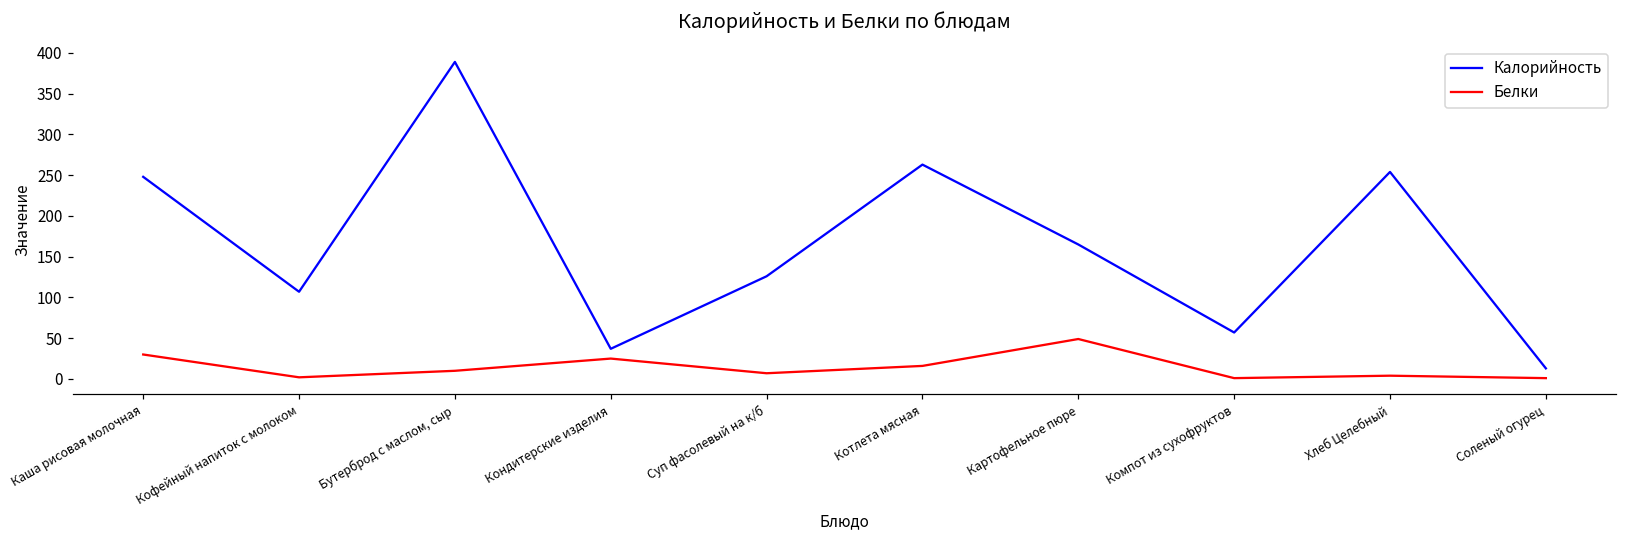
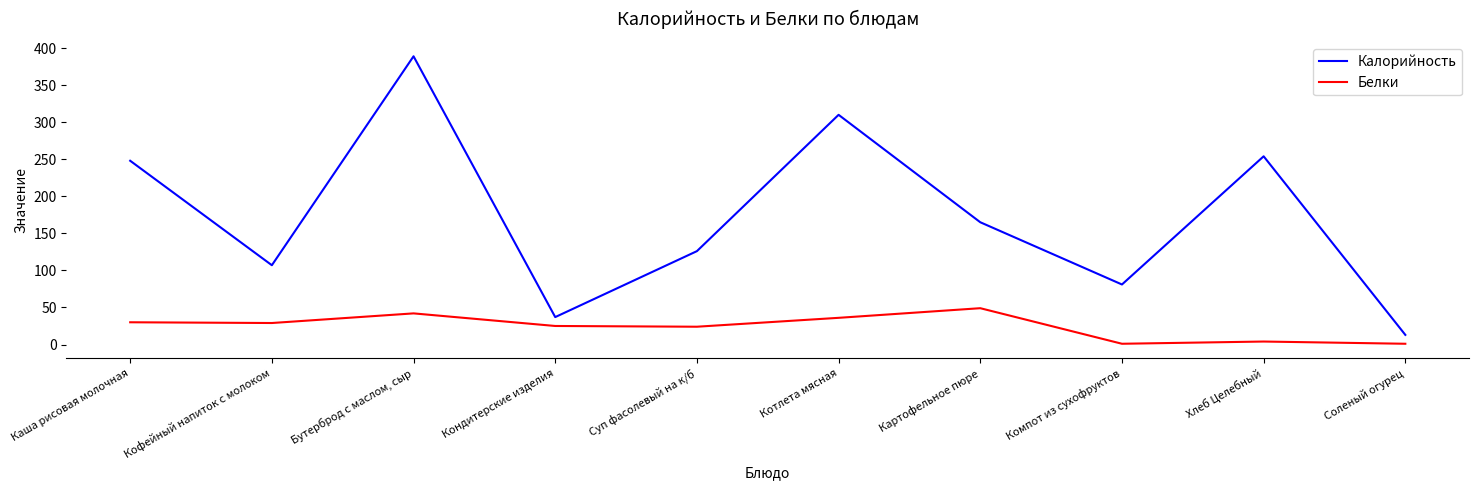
Белки, Кофейный напиток с молоком: 0 -> 30
Белки, Бутерброд с маслом, сыр: 10 -> 40
Белки, Суп фасолевый на к/б: 10 -> 20
Калорийность, Котлета мясная: 260 -> 310
Белки, Котлета мясная: 20 -> 40
Калорийность, Компот из сухофруктов: 60 -> 80
